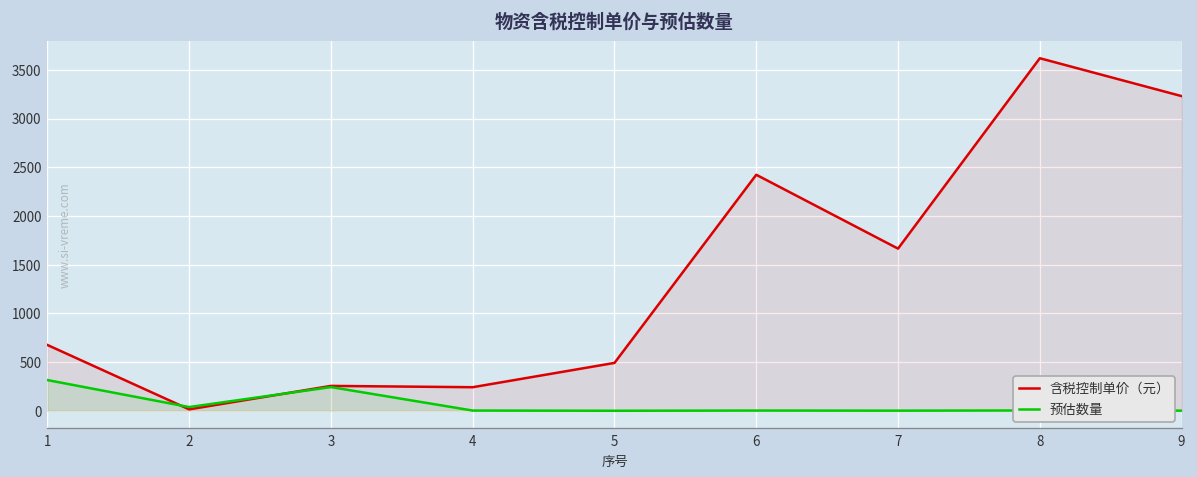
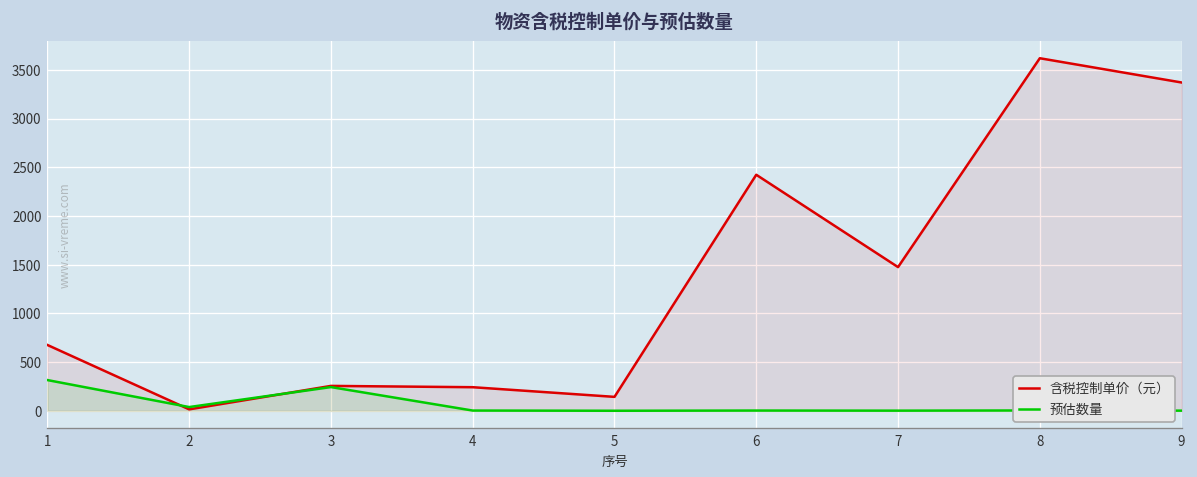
含税控制单价（元）, 5: 500 -> 100
含税控制单价（元）, 7: 1700 -> 1500
含税控制单价（元）, 9: 3200 -> 3400
